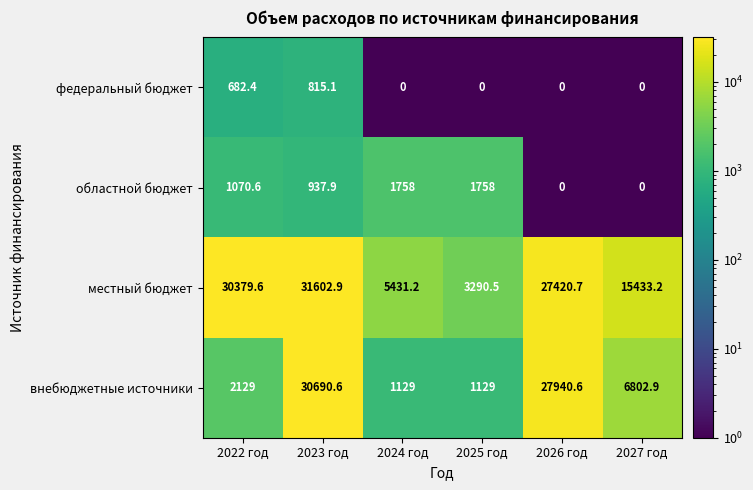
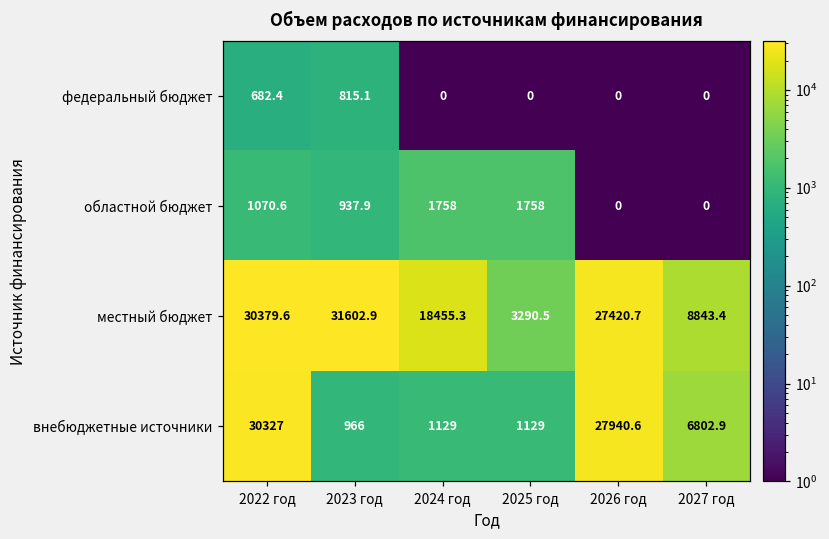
местный бюджет, 2024 год: 5431.2 -> 18455.3
местный бюджет, 2027 год: 15433.2 -> 8843.4
внебюджетные источники, 2022 год: 2129 -> 30327
внебюджетные источники, 2023 год: 30690.6 -> 966
